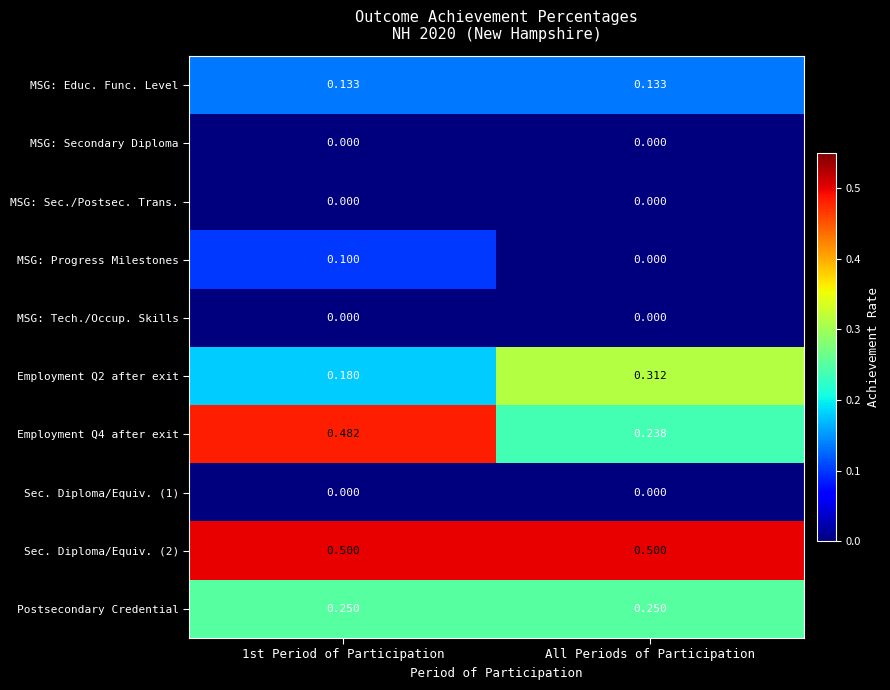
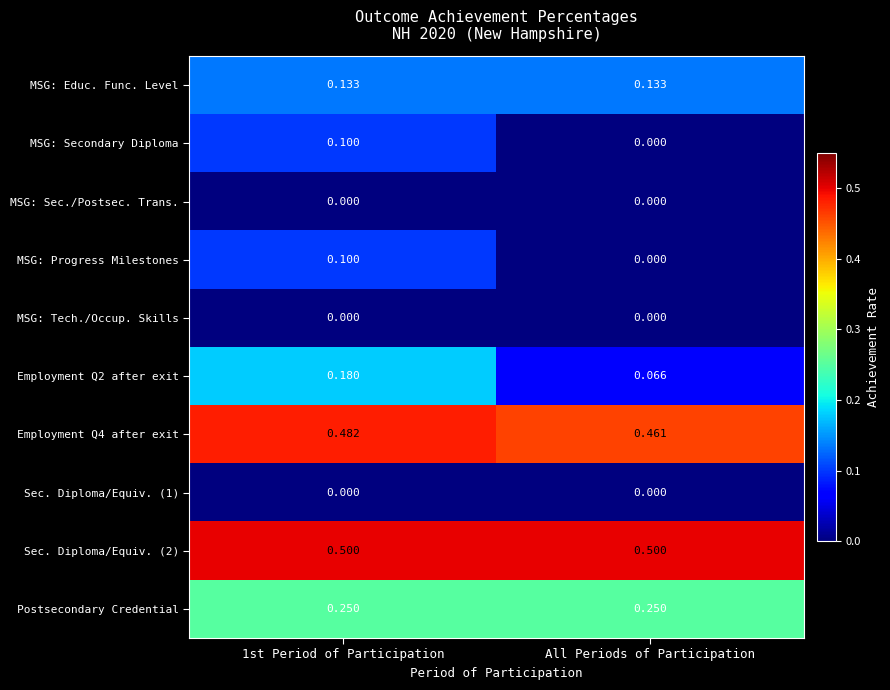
MSG: Secondary Diploma, 1st Period of Participation: 0.000 -> 0.100
Employment Q2 after exit, All Periods of Participation: 0.312 -> 0.066
Employment Q4 after exit, All Periods of Participation: 0.238 -> 0.461
